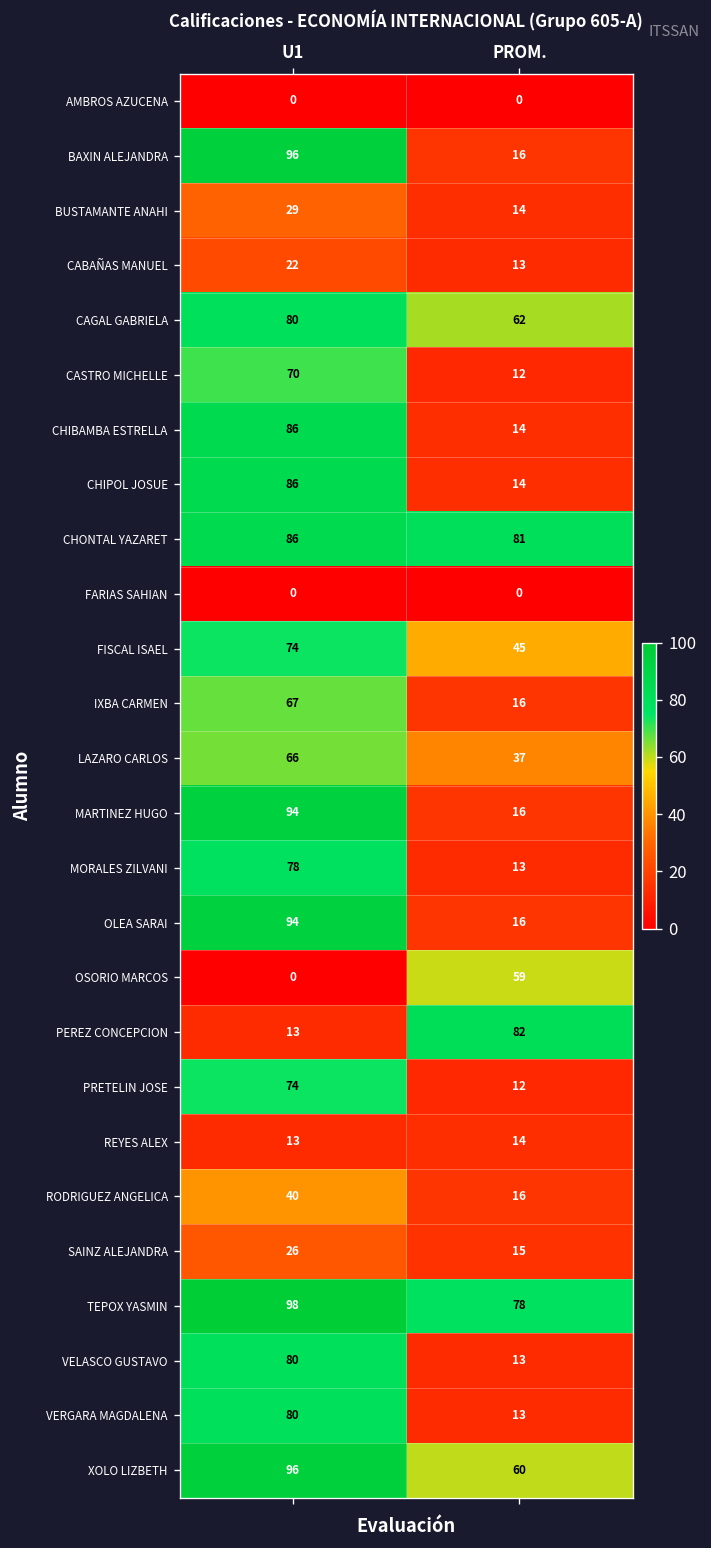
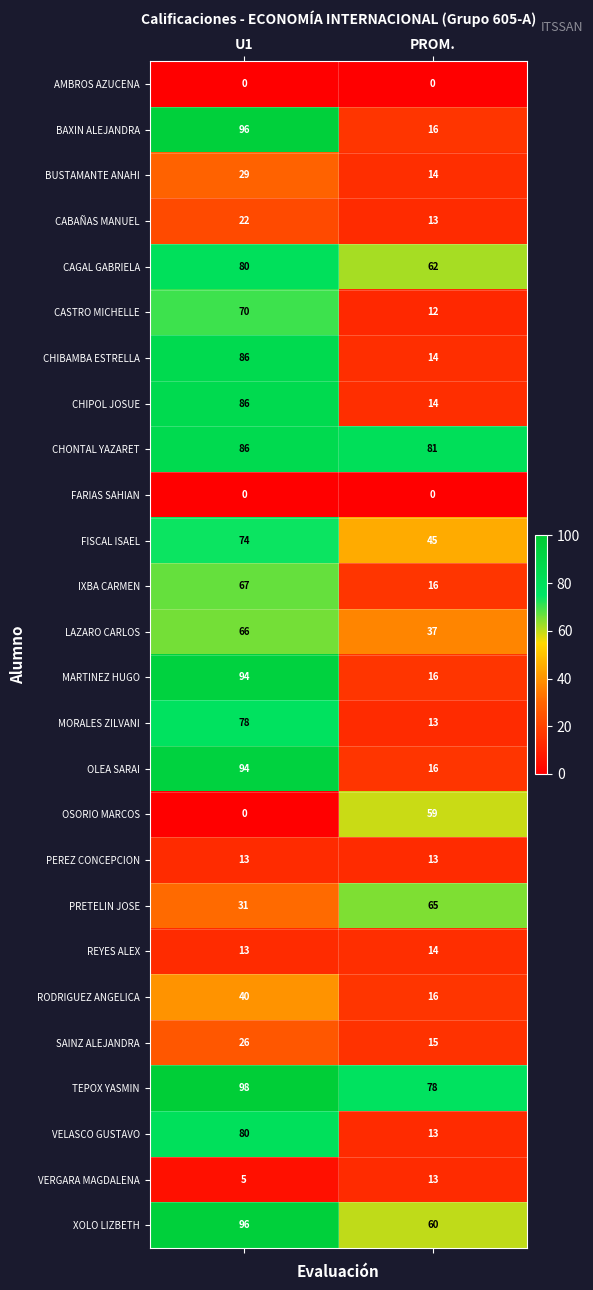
PEREZ CONCEPCION, PROM.: 82 -> 13
PRETELIN JOSE, U1: 74 -> 31
PRETELIN JOSE, PROM.: 12 -> 65
VERGARA MAGDALENA, U1: 80 -> 5
